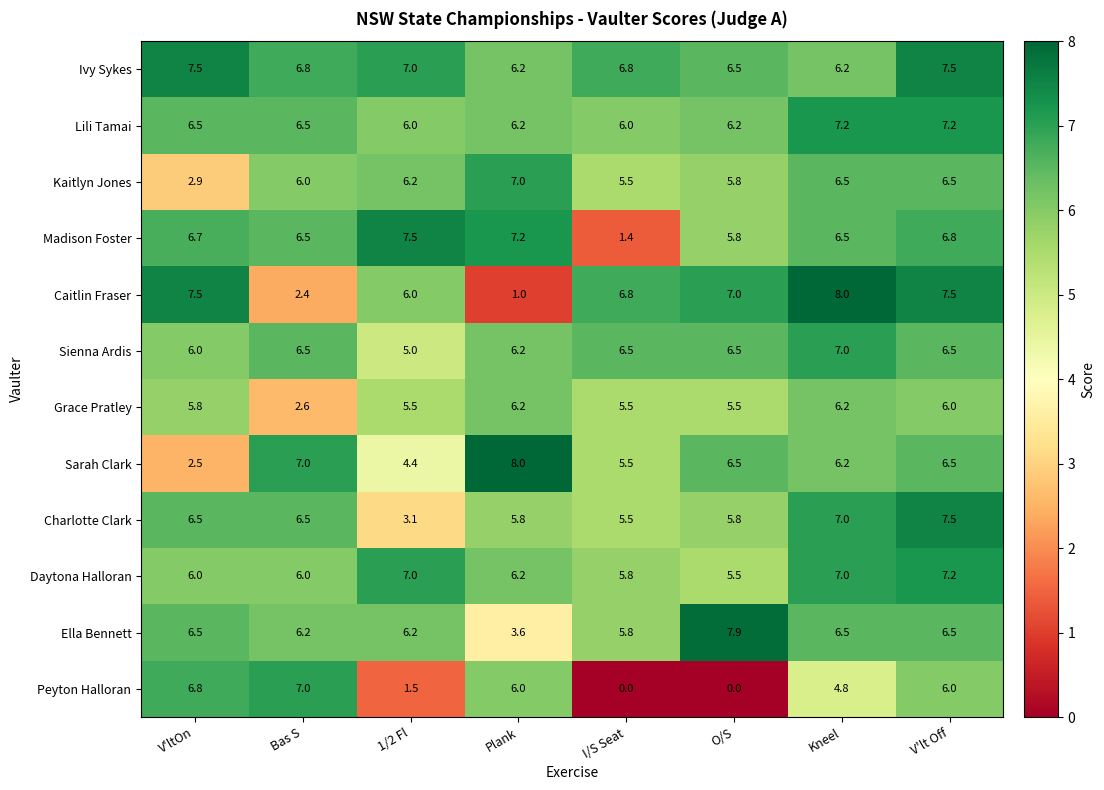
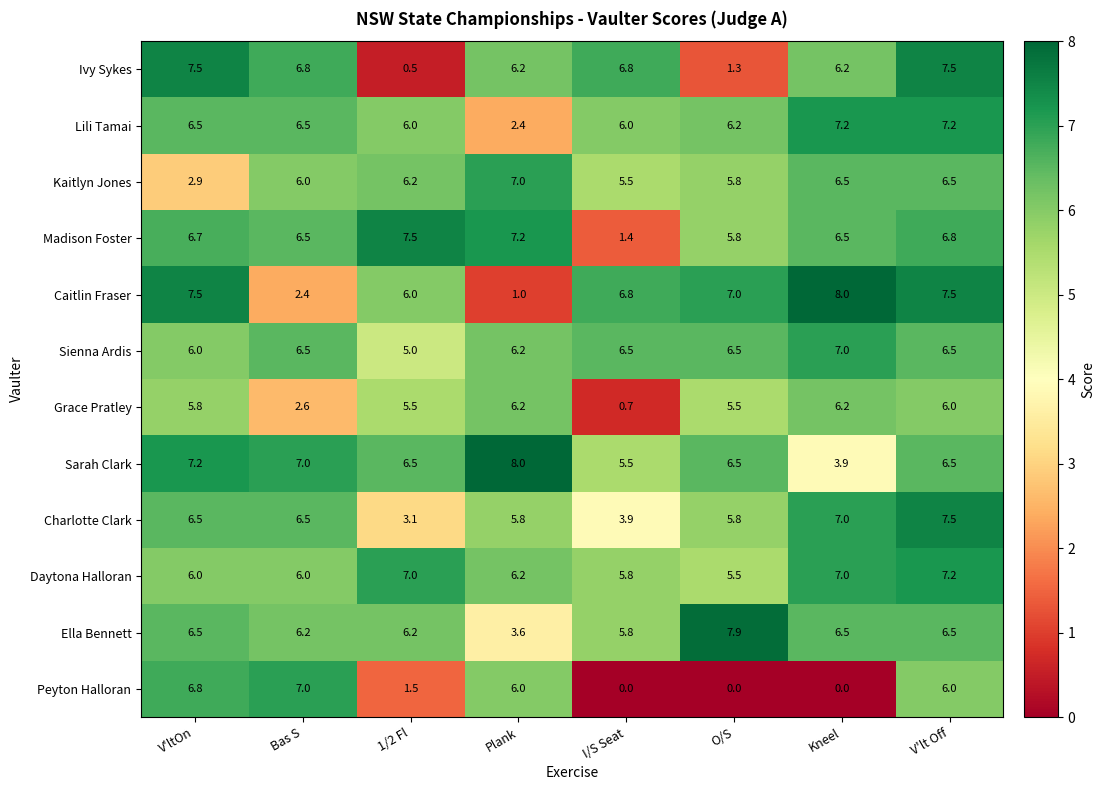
Ivy Sykes, 1/2 Fl: 7.0 -> 0.5
Ivy Sykes, O/S: 6.5 -> 1.3
Lili Tamai, Plank: 6.2 -> 2.4
Grace Pratley, I/S Seat: 5.5 -> 0.7
Sarah Clark, V'ltOn: 2.5 -> 7.2
Sarah Clark, 1/2 Fl: 4.4 -> 6.5
Sarah Clark, Kneel: 6.2 -> 3.9
Charlotte Clark, I/S Seat: 5.5 -> 3.9
Peyton Halloran, Kneel: 4.8 -> 0.0
